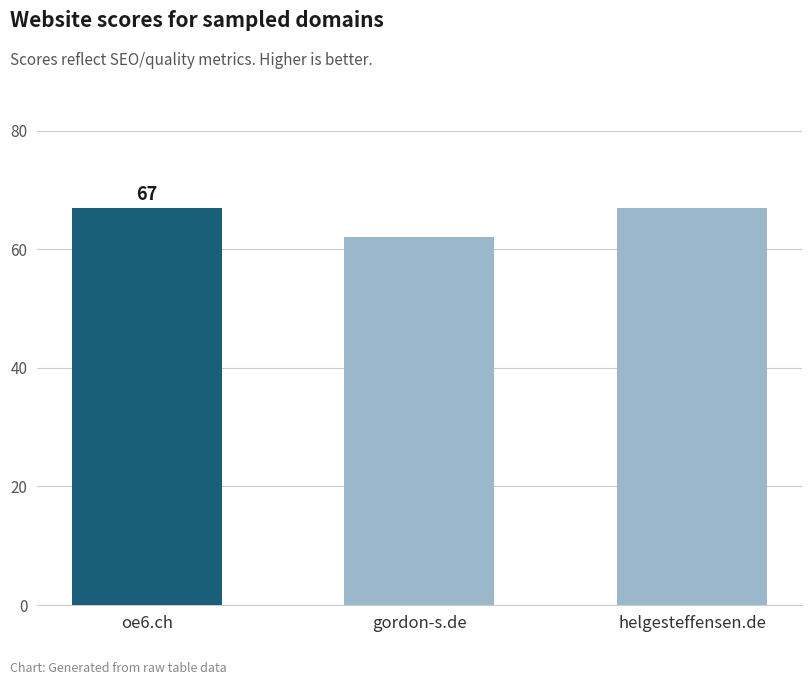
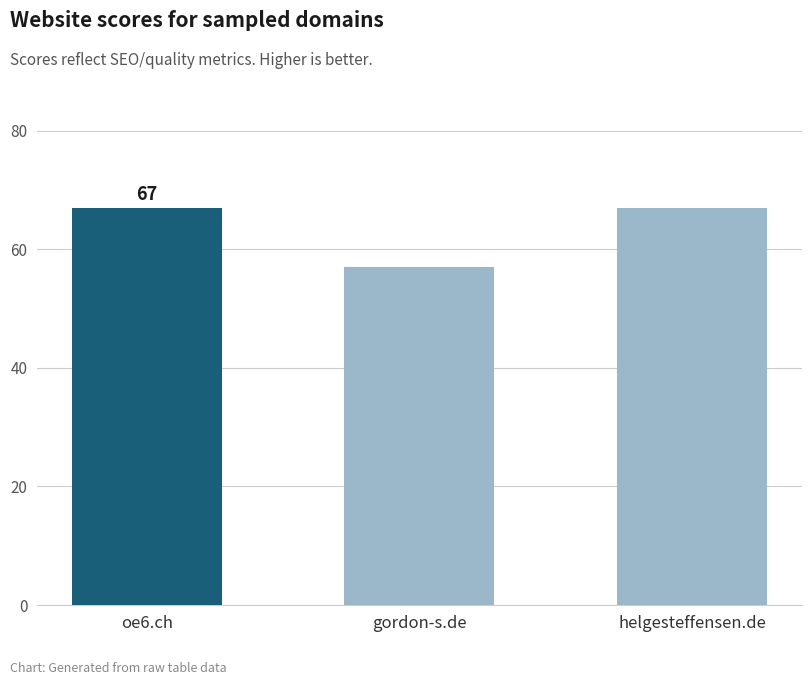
gordon-s.de: 62 -> 57
